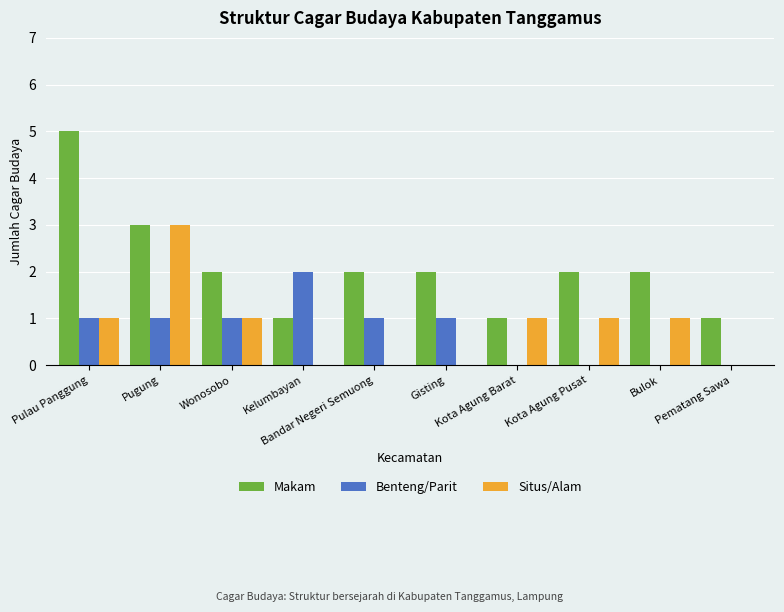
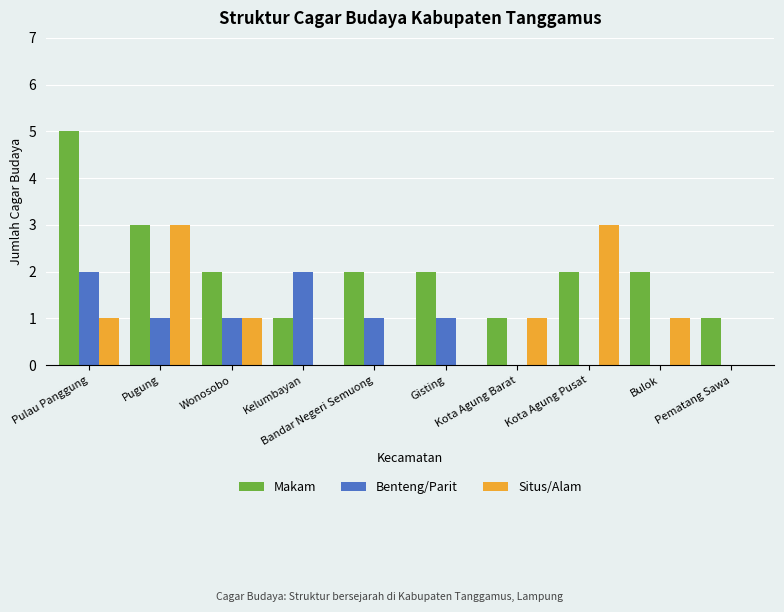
Benteng/Parit, Pulau Panggung: 1 -> 2
Situs/Alam, Kota Agung Pusat: 1 -> 3
